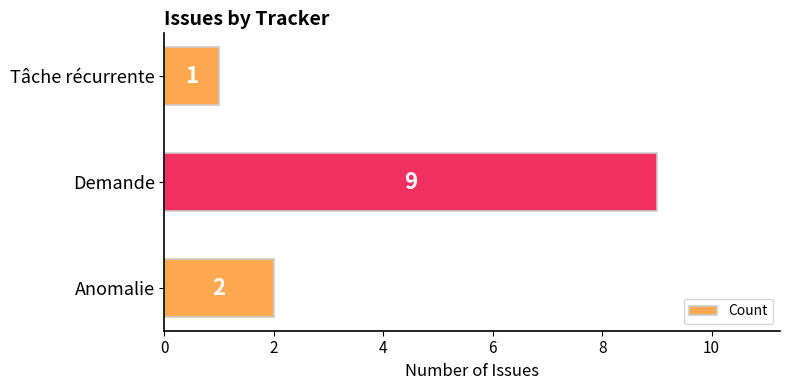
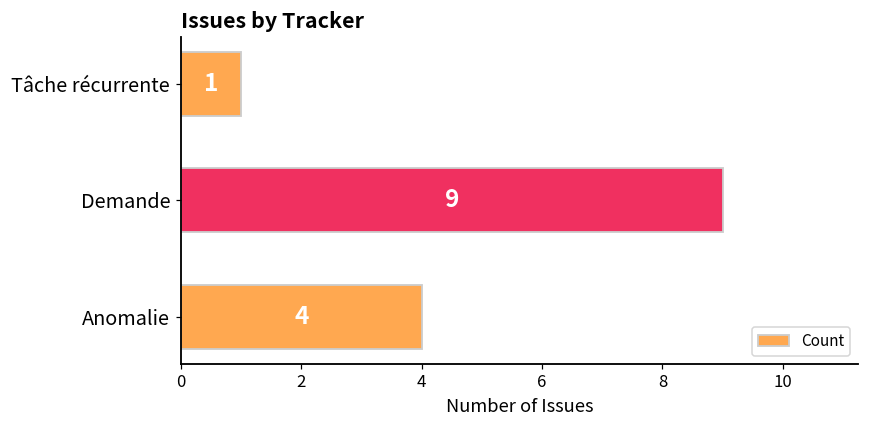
Anomalie: 2 -> 4
